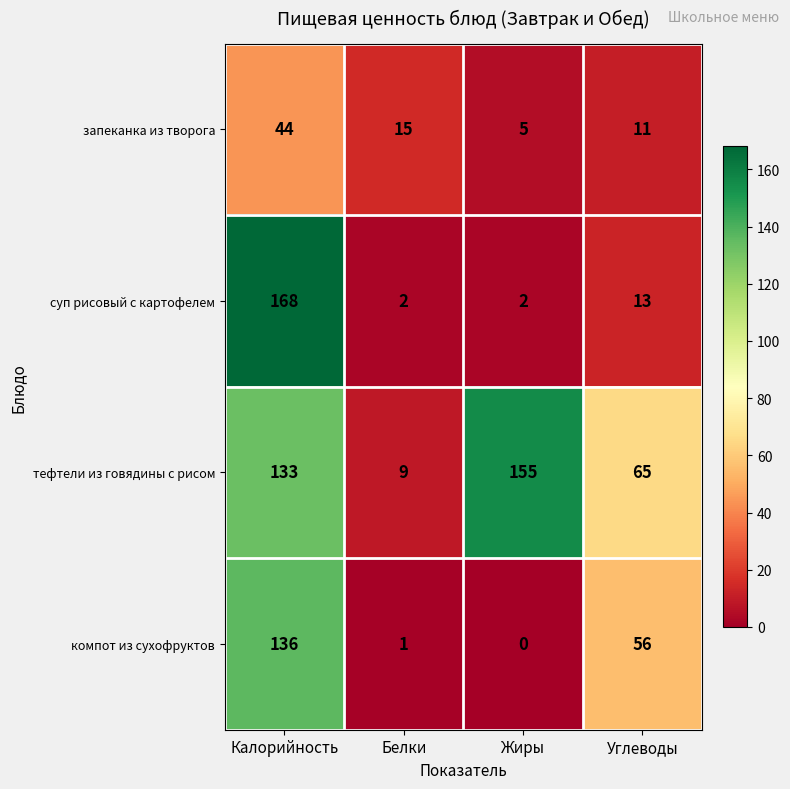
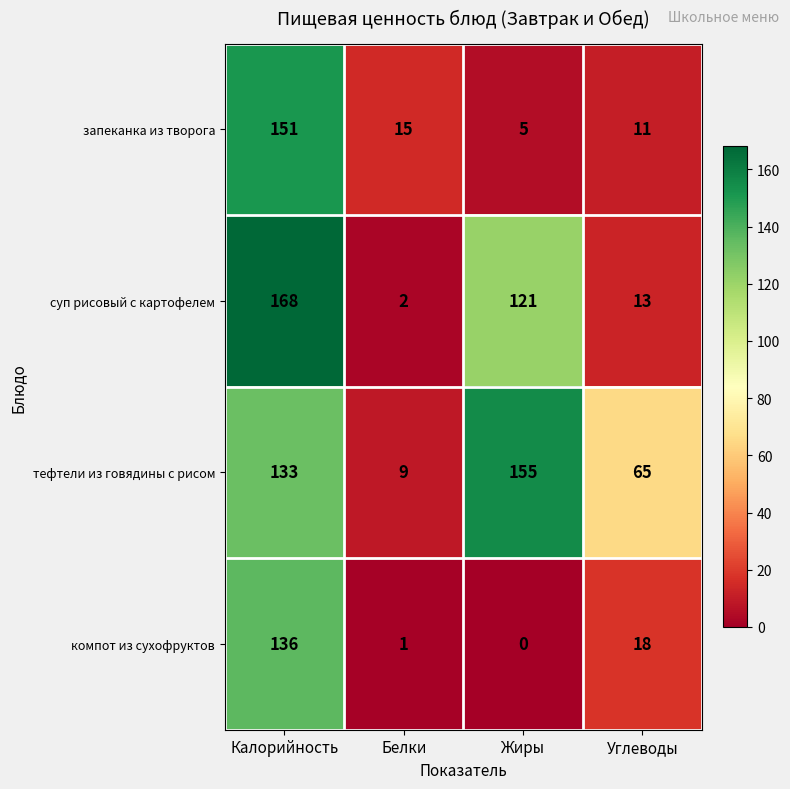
запеканка из творога, Калорийность: 44 -> 151
суп рисовый с картофелем, Жиры: 2 -> 121
компот из сухофруктов, Углеводы: 56 -> 18
